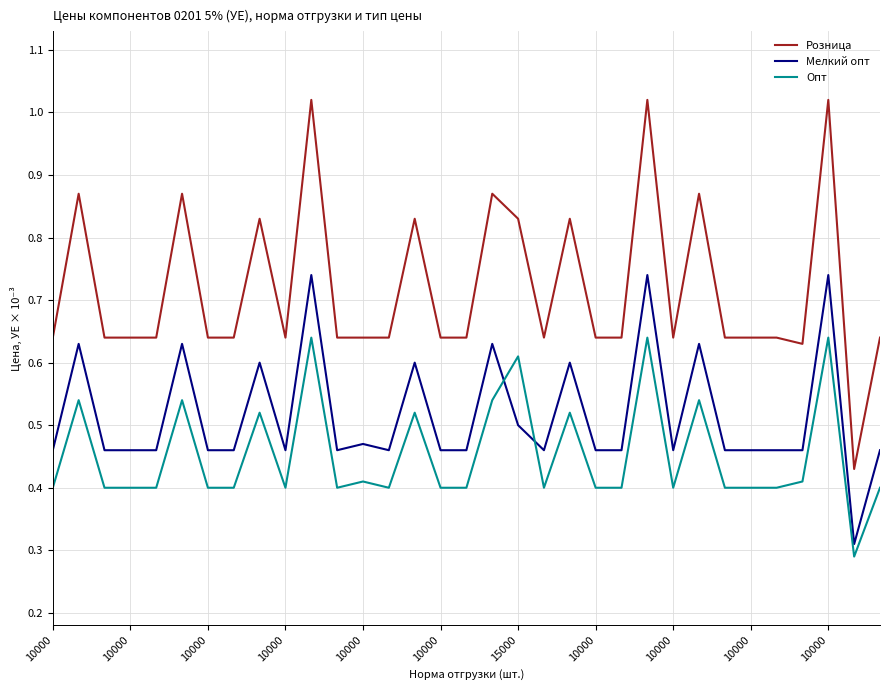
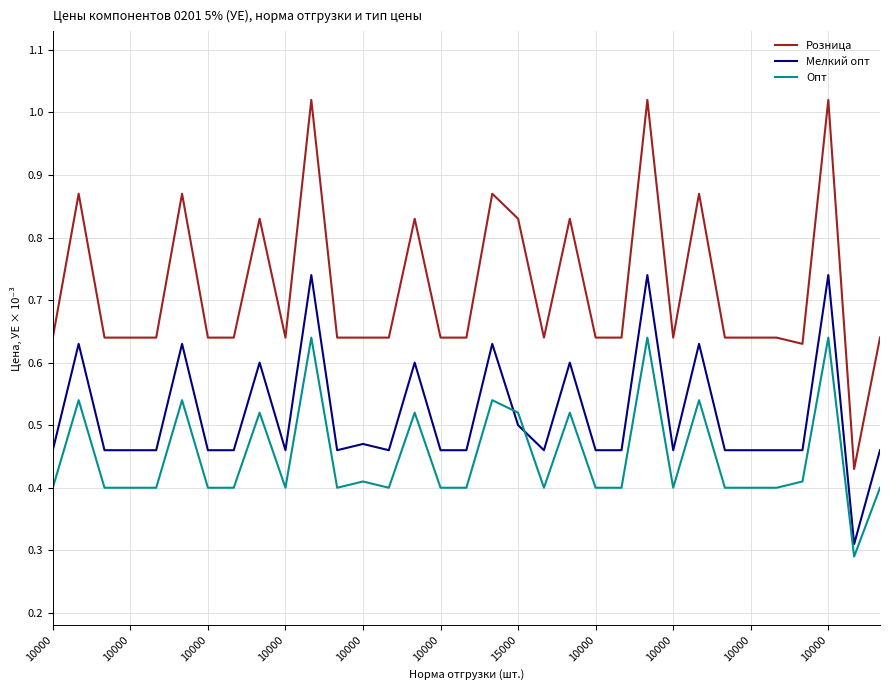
Опт, 15000: 0.61 -> 0.52
